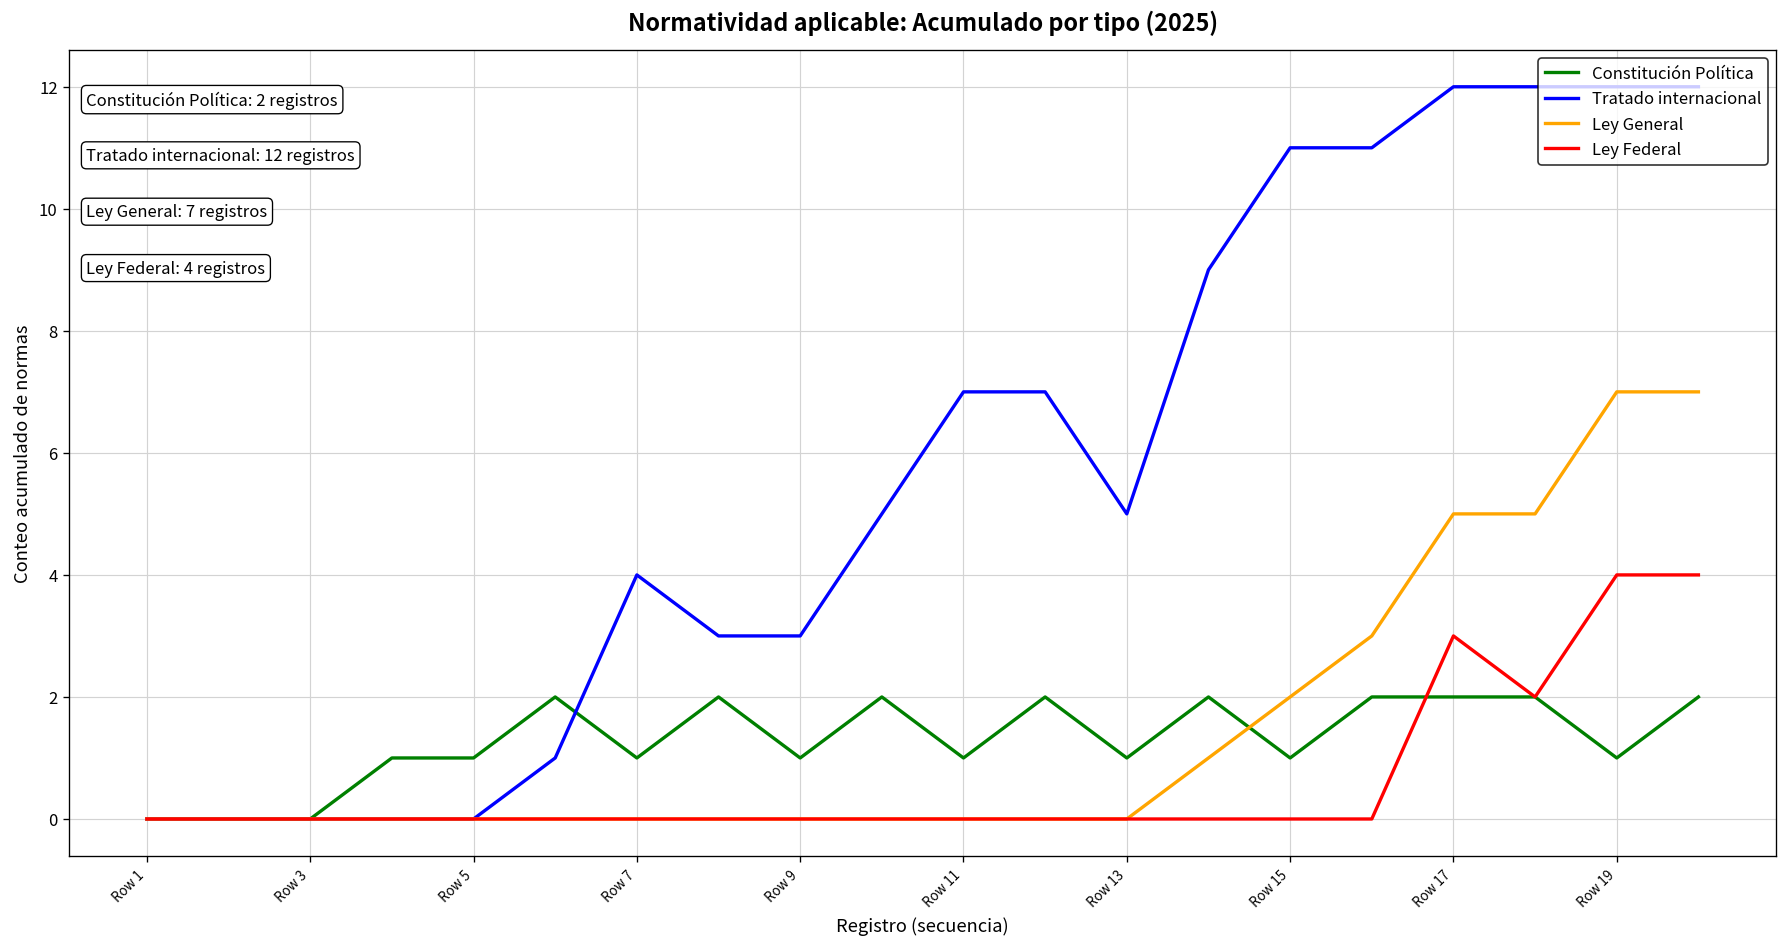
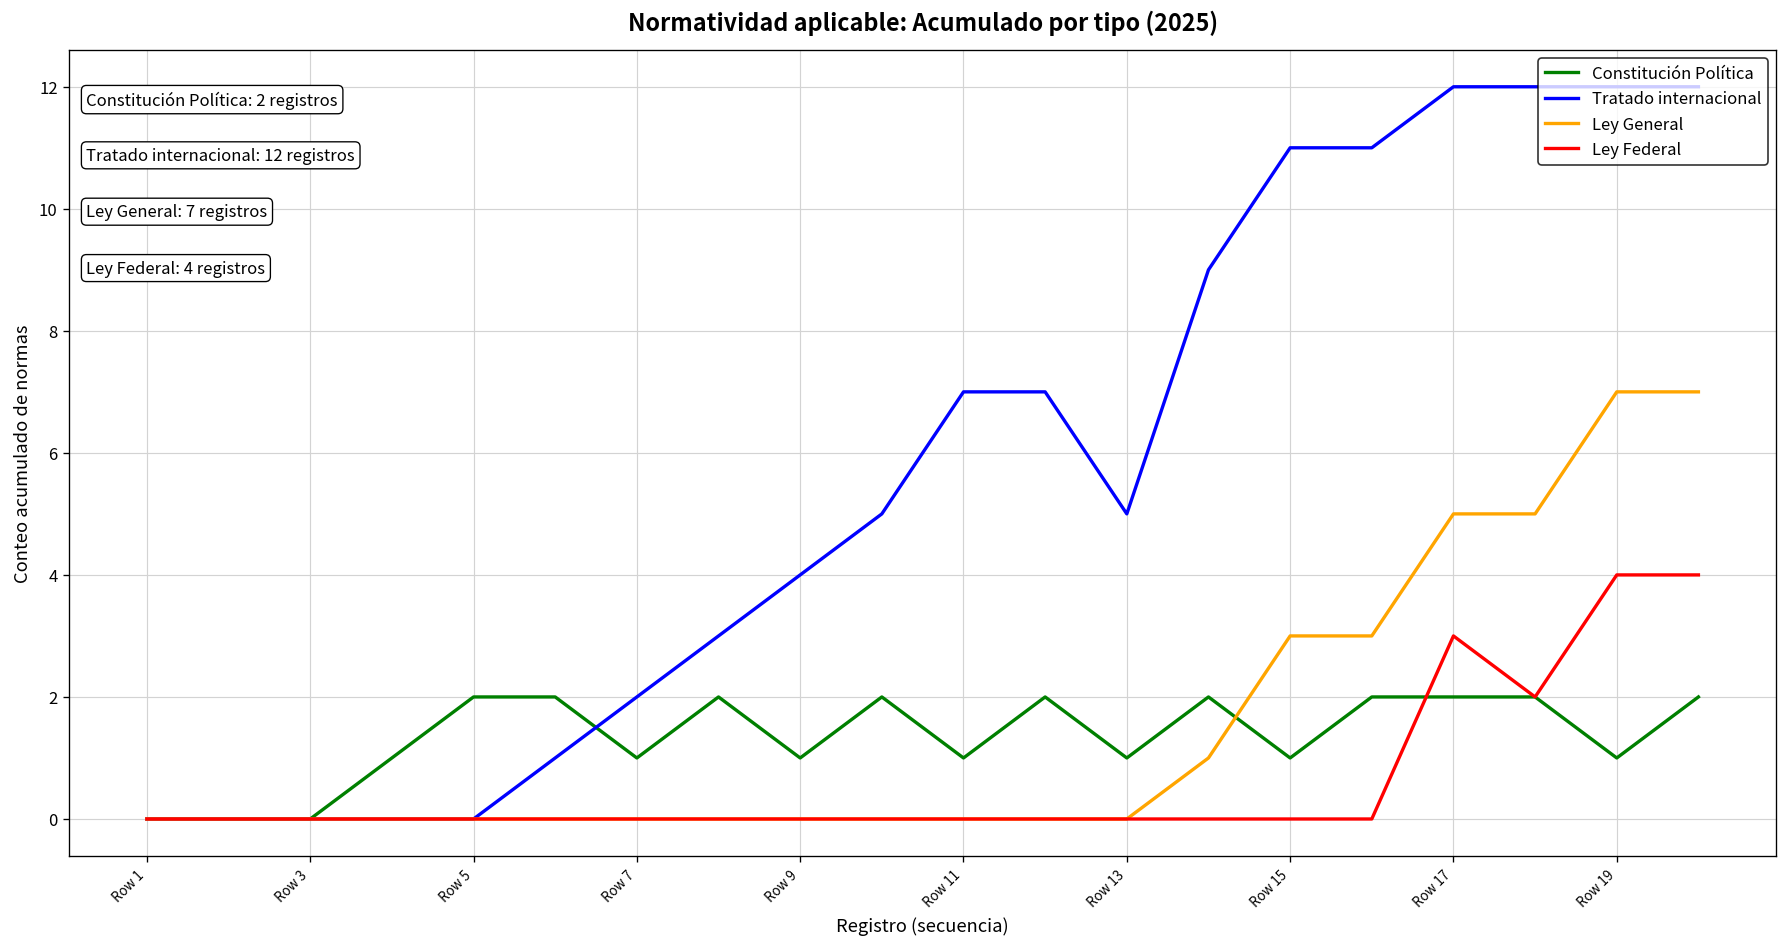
Constitución Política, Row 5: 1 -> 2
Tratado internacional, Row 7: 4 -> 2
Tratado internacional, Row 9: 3 -> 4
Ley General, Row 15: 2 -> 3
